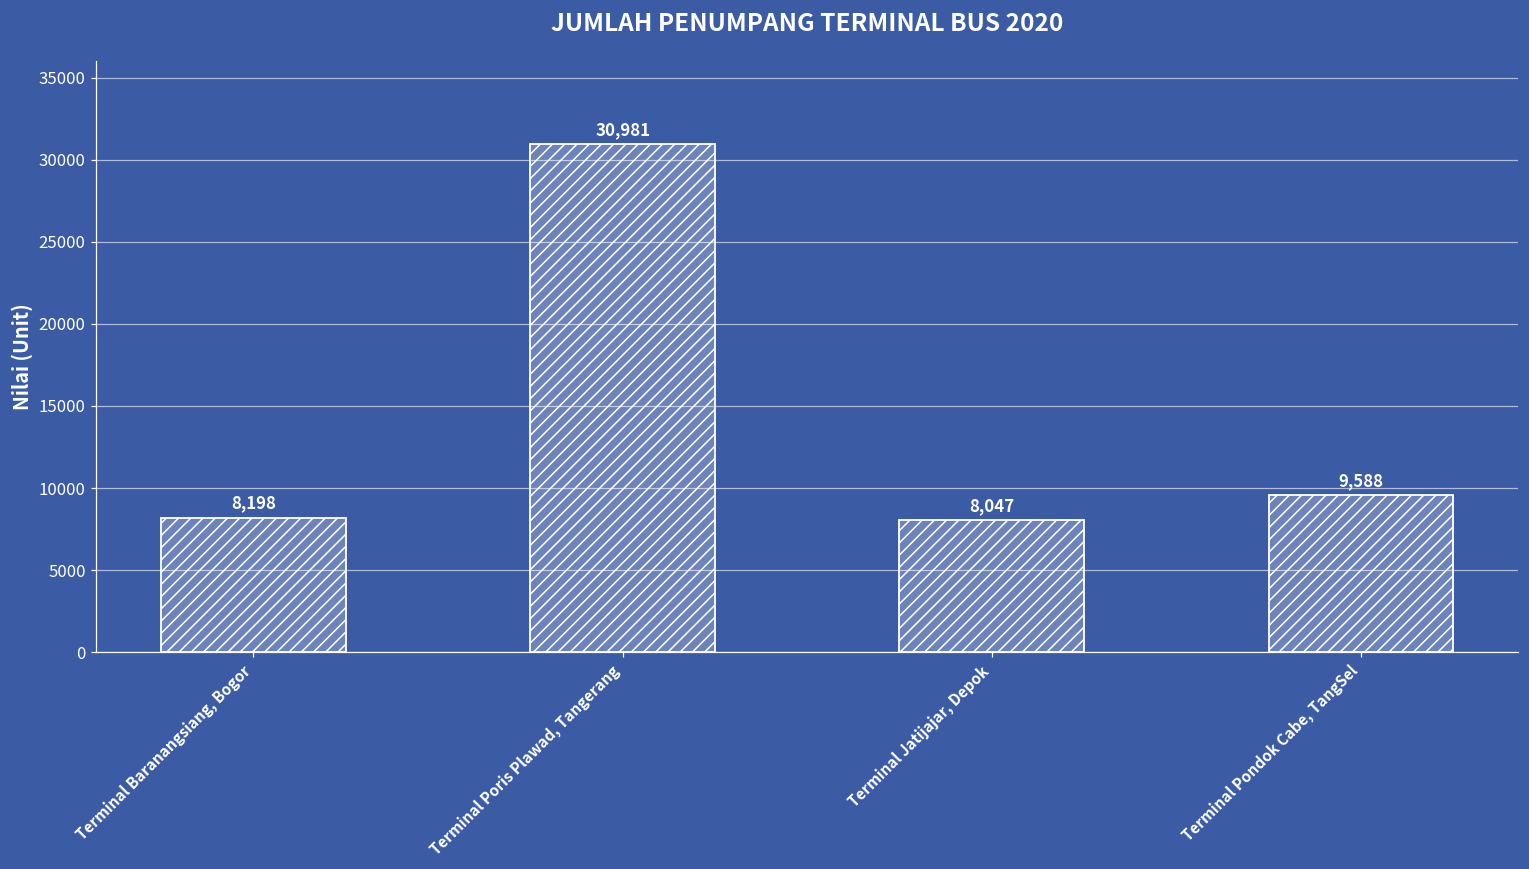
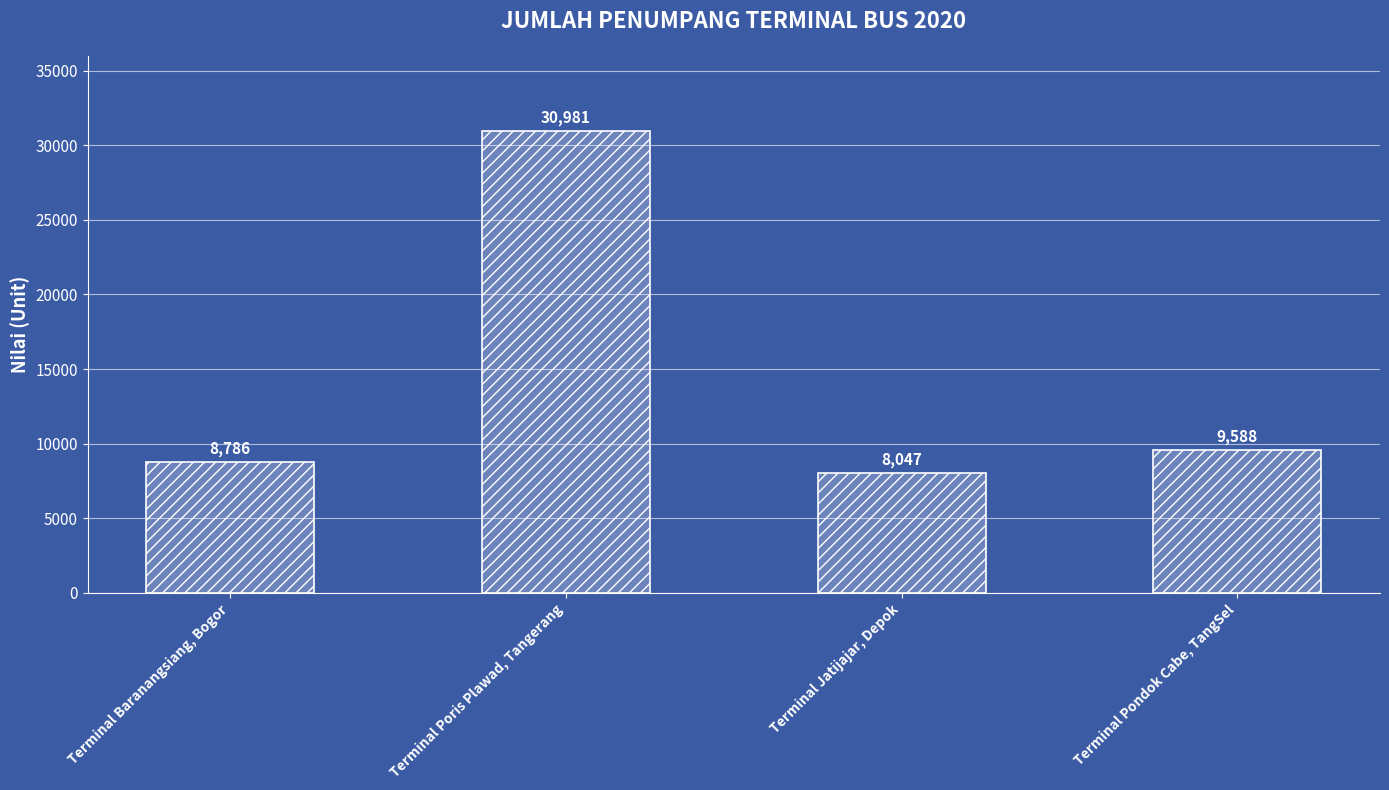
Terminal Baranangsiang, Bogor: 8,198 -> 8,786
